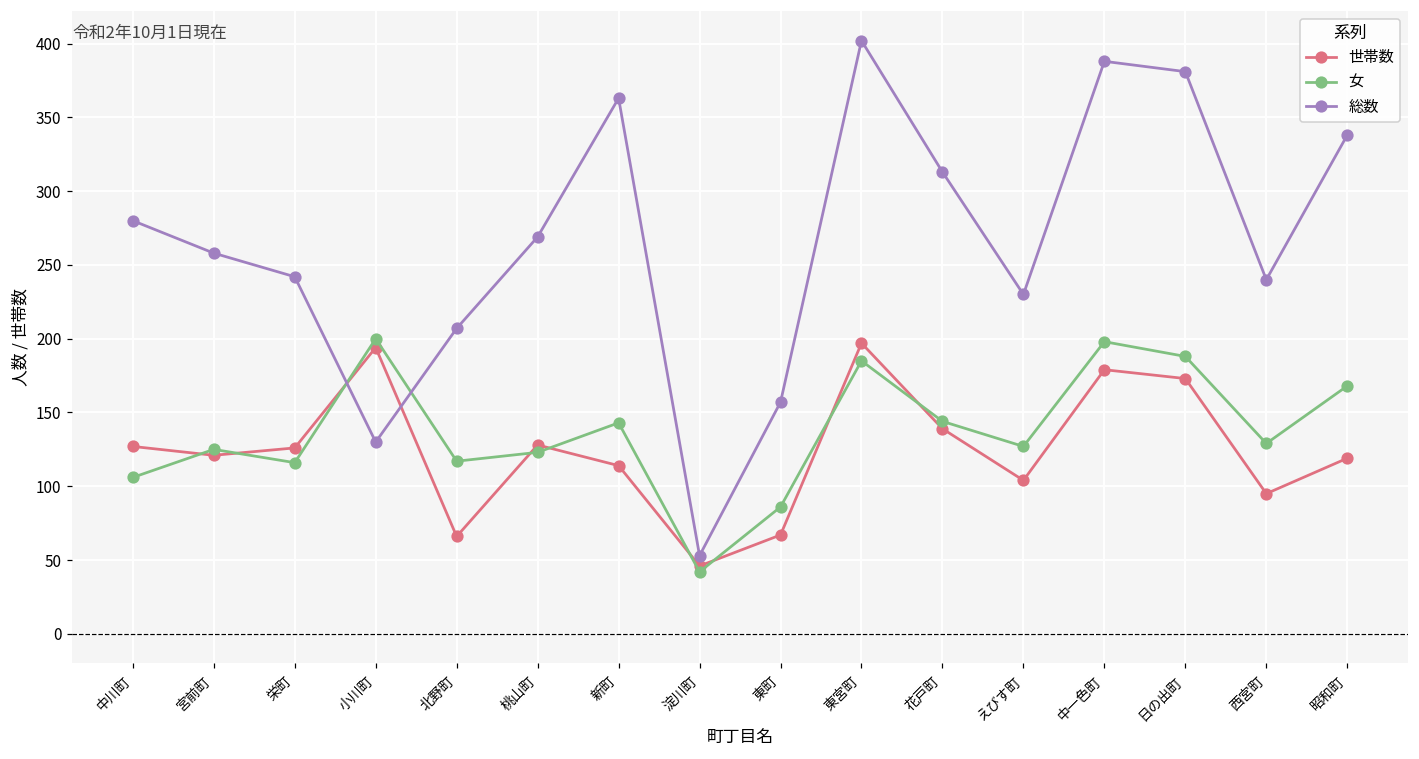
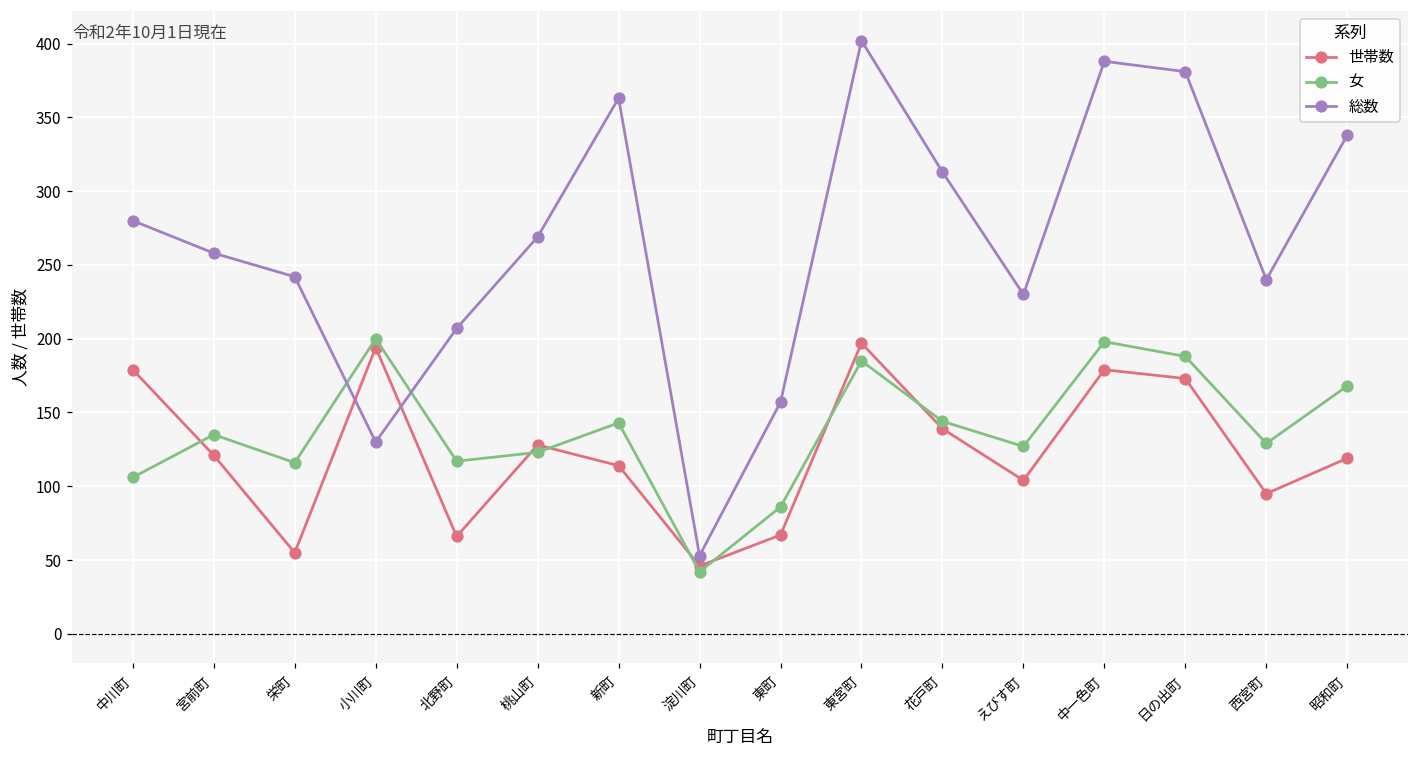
世帯数, 中川町: 127 -> 179
女, 宮前町: 125 -> 135
世帯数, 栄町: 126 -> 55
